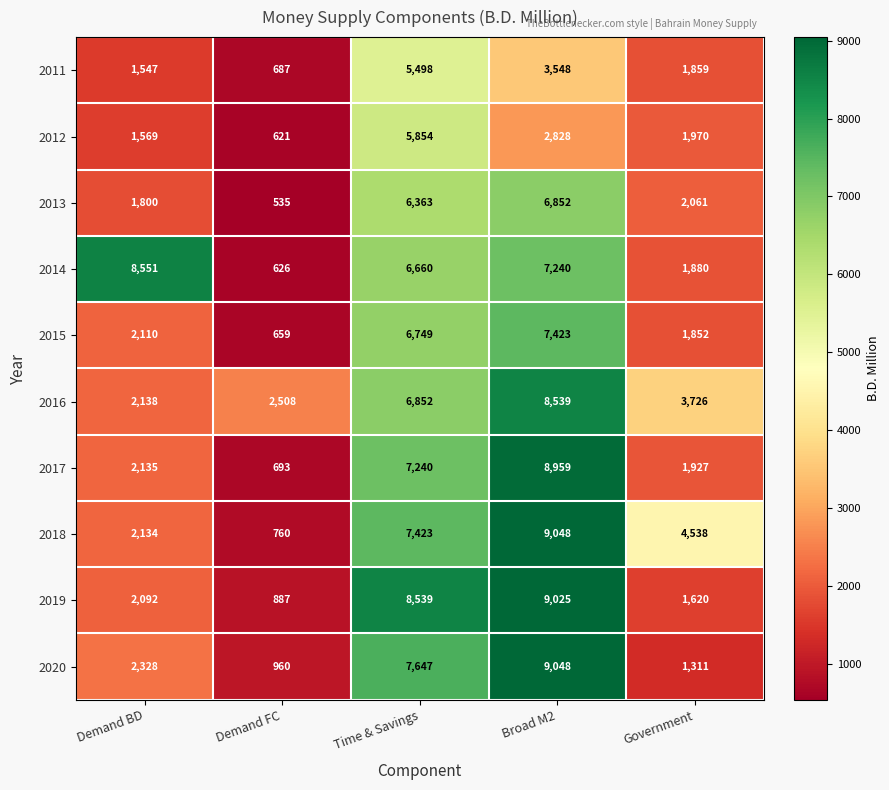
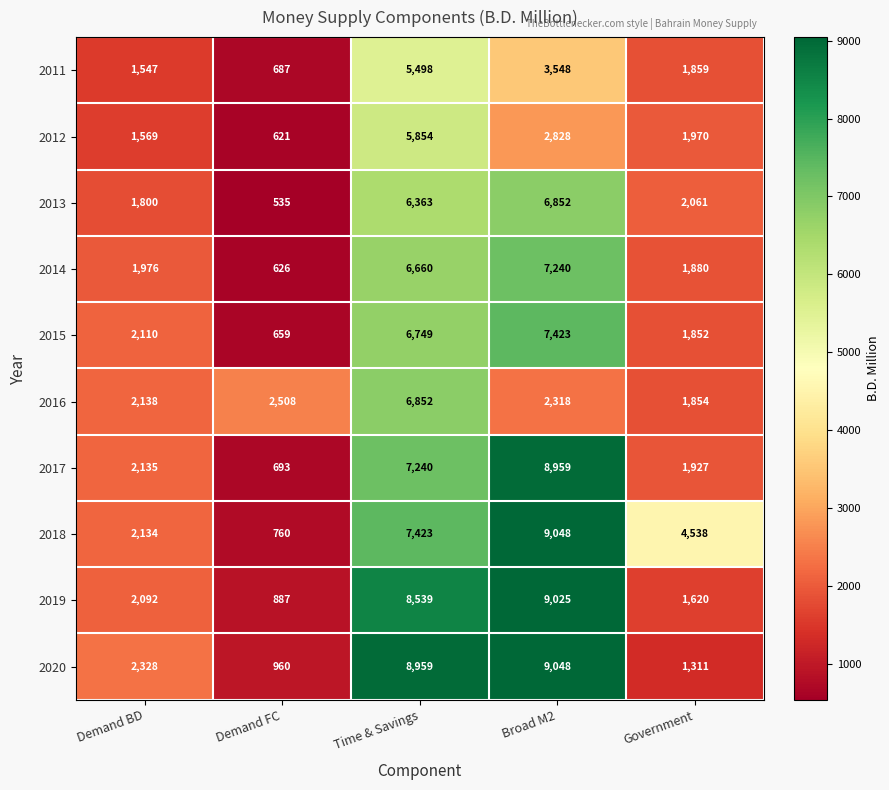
2014, Demand BD: 8,551 -> 1,976
2016, Broad M2: 8,539 -> 2,318
2016, Government: 3,726 -> 1,854
2020, Time & Savings: 7,647 -> 8,959
